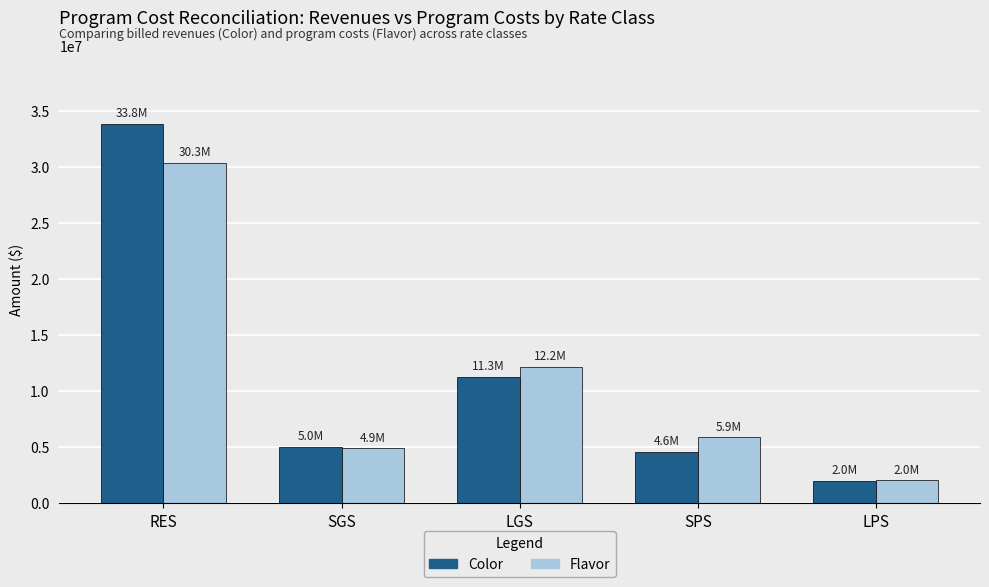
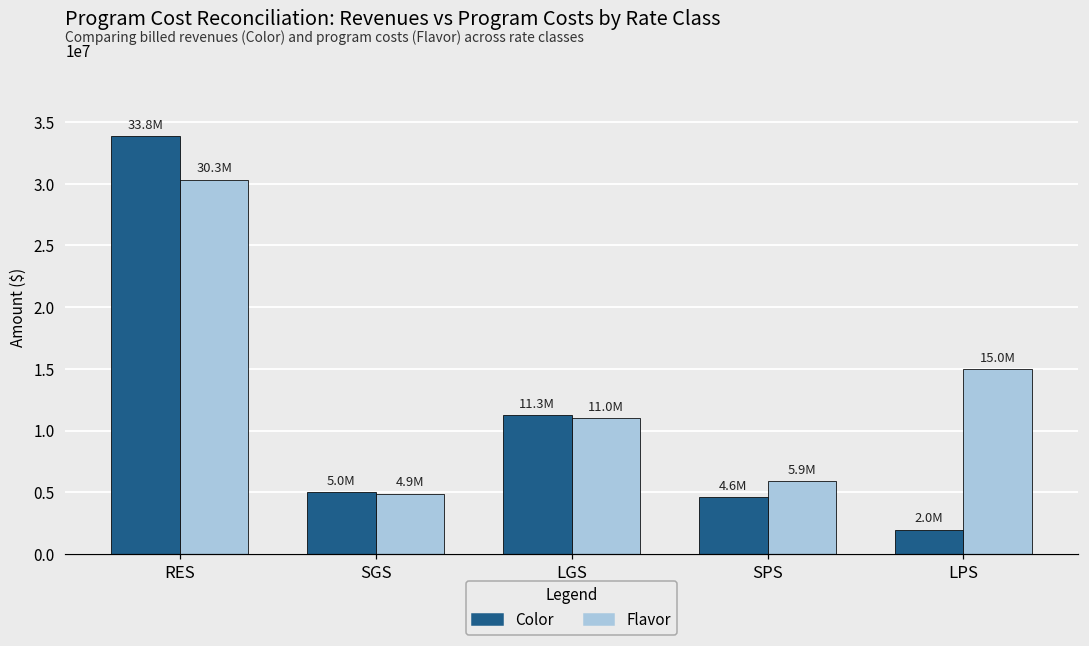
Flavor, LGS: 12.2M -> 11.0M
Flavor, LPS: 2.0M -> 15.0M
